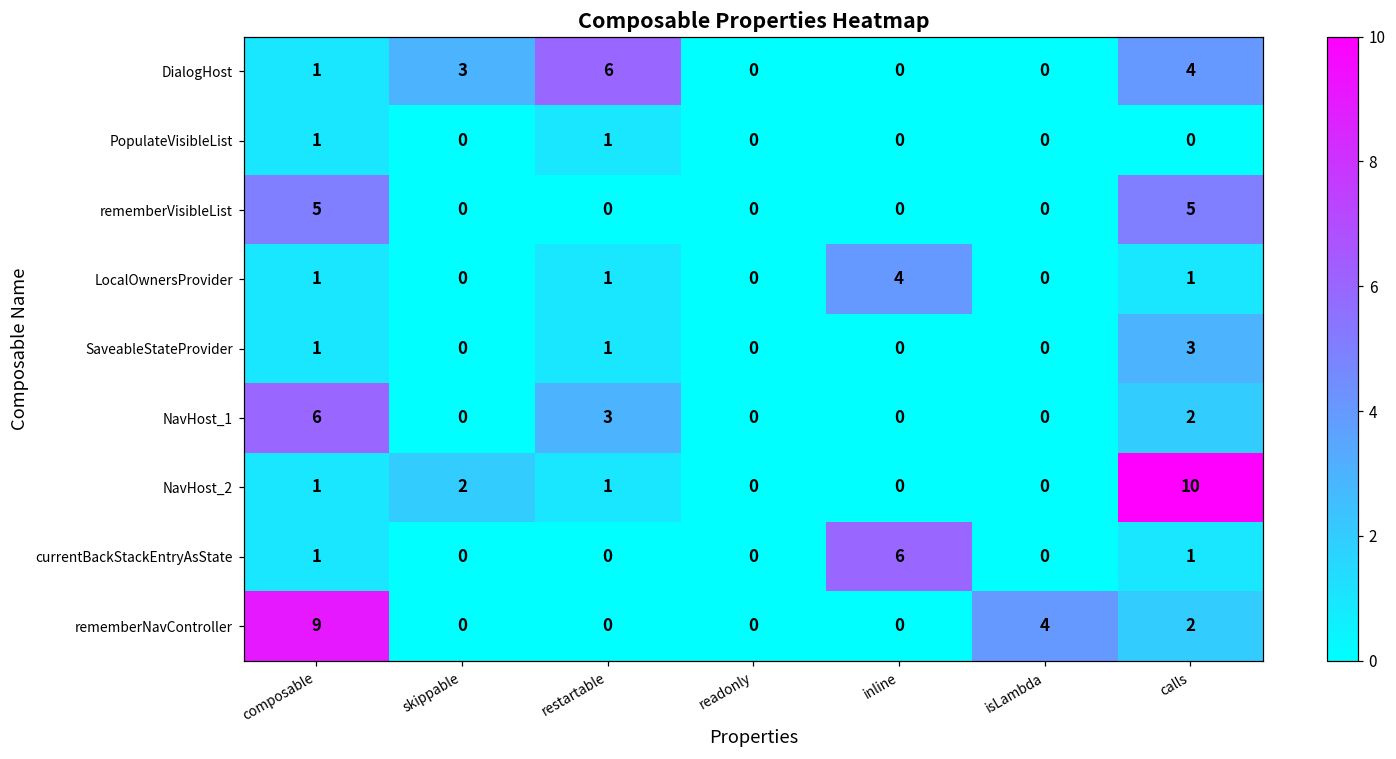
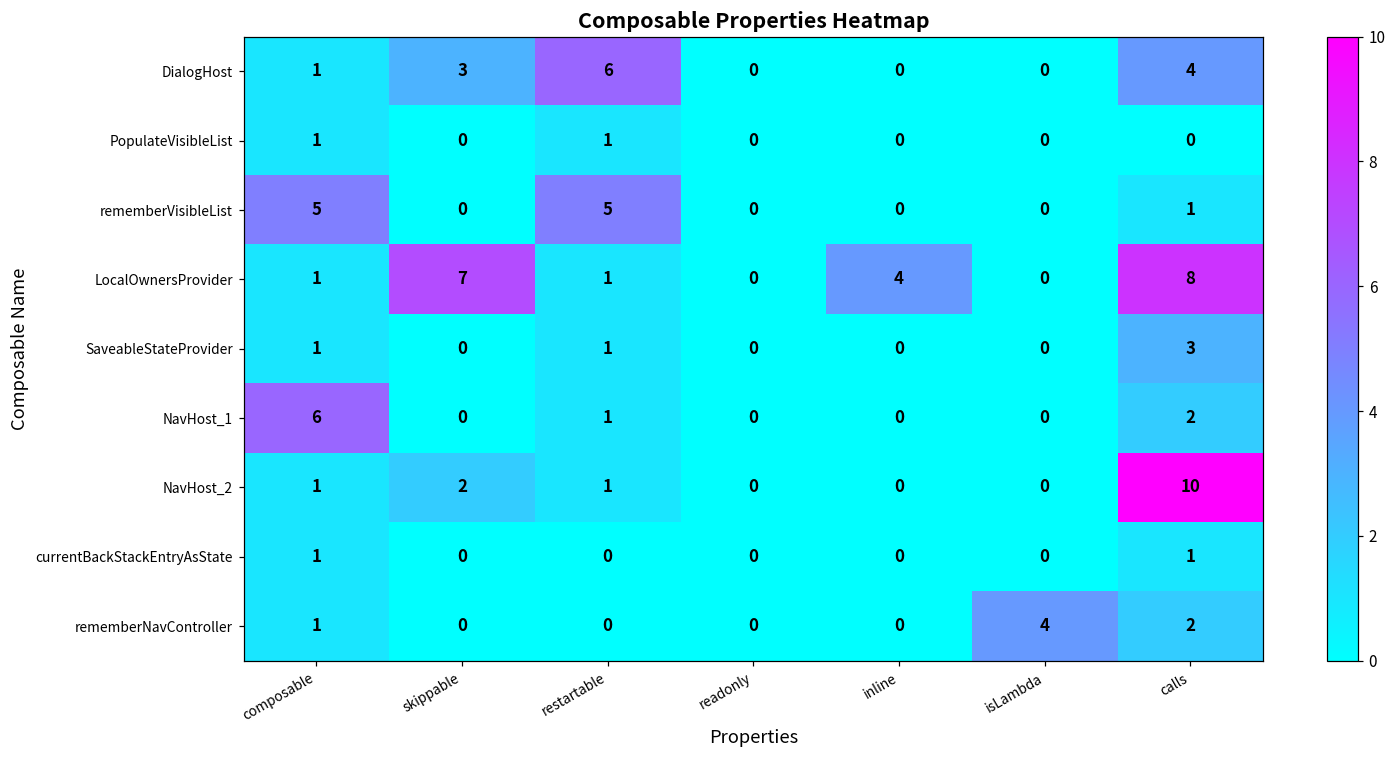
rememberVisibleList, restartable: 0 -> 5
rememberVisibleList, calls: 5 -> 1
LocalOwnersProvider, skippable: 0 -> 7
LocalOwnersProvider, calls: 1 -> 8
NavHost_1, restartable: 3 -> 1
currentBackStackEntryAsState, inline: 6 -> 0
rememberNavController, composable: 9 -> 1
